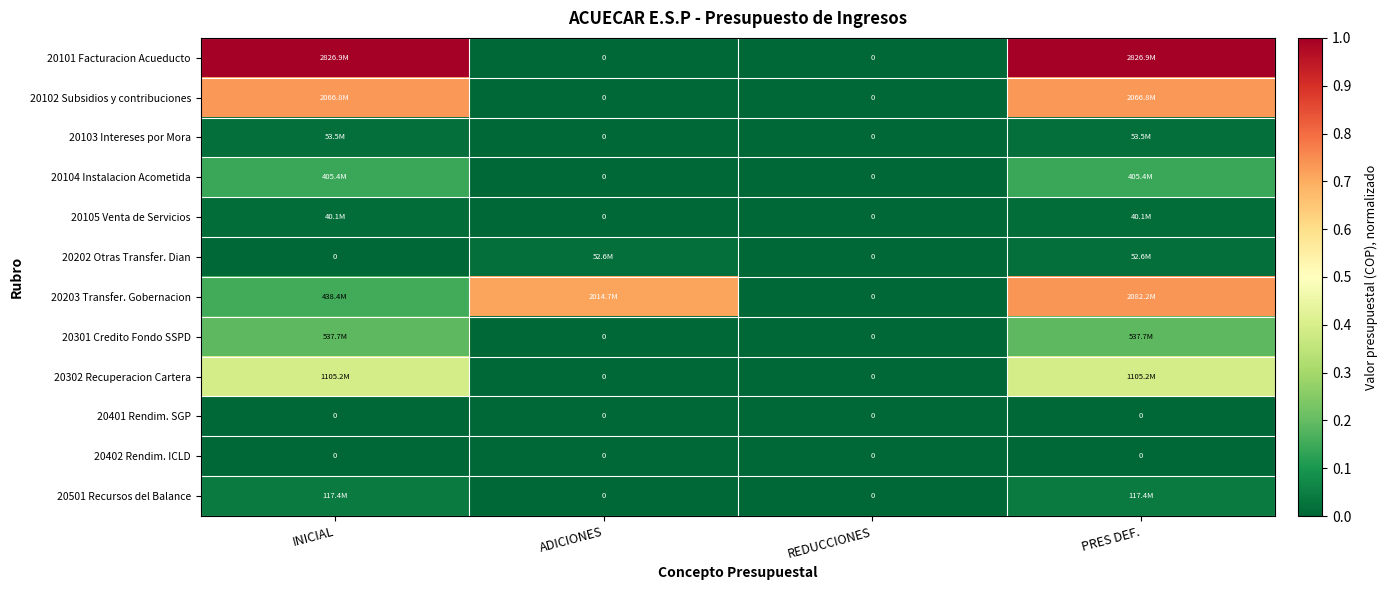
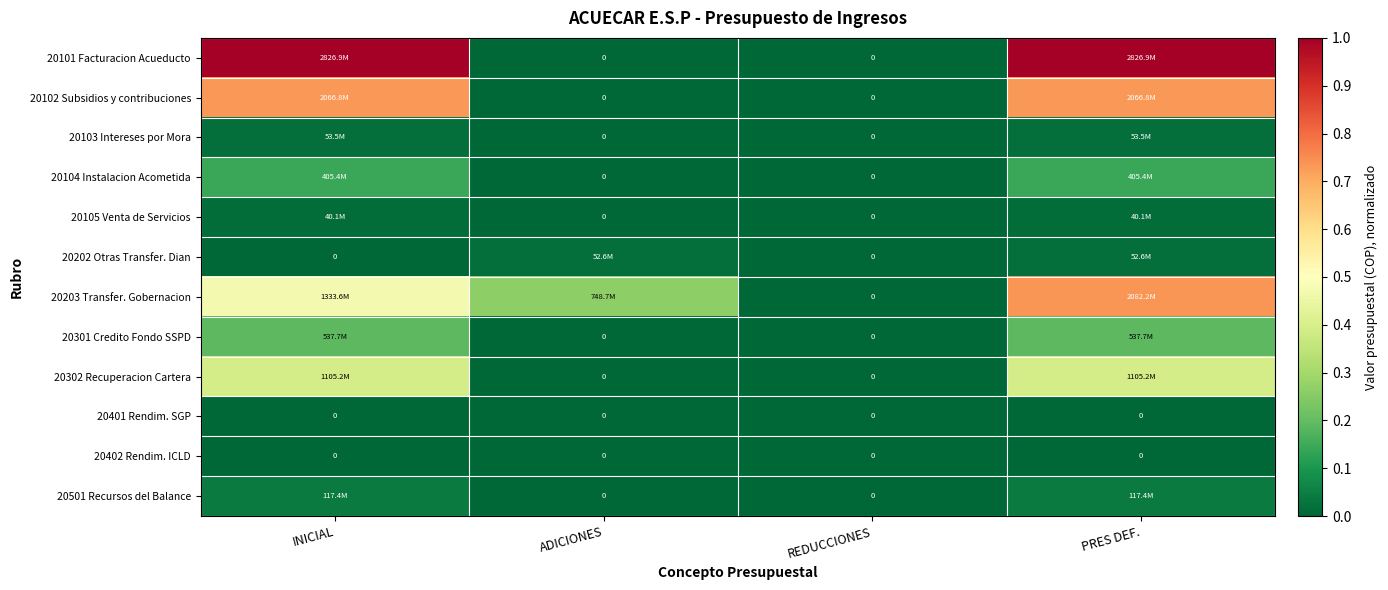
20203 Transfer. Gobernacion, INICIAL: 438.4M -> 1333.6M
20203 Transfer. Gobernacion, ADICIONES: 2014.7M -> 748.7M
